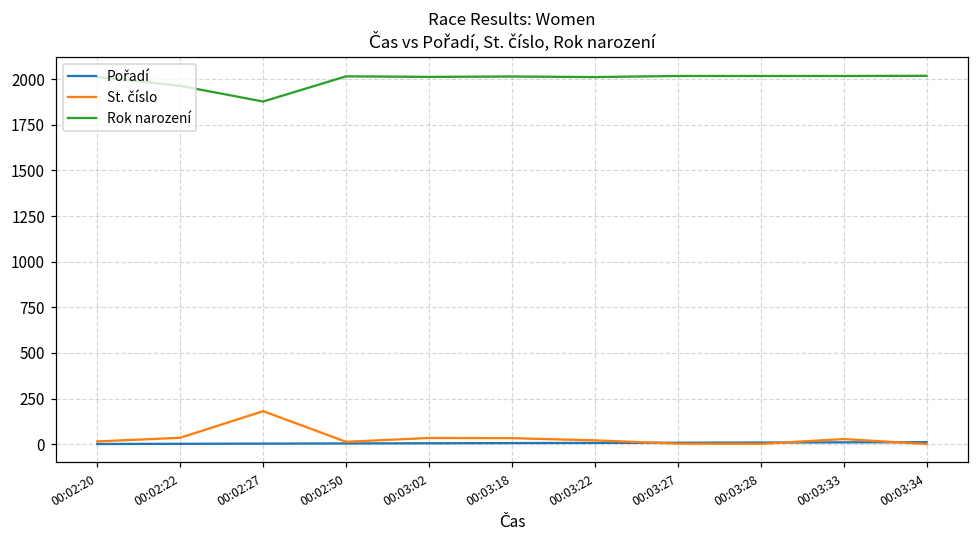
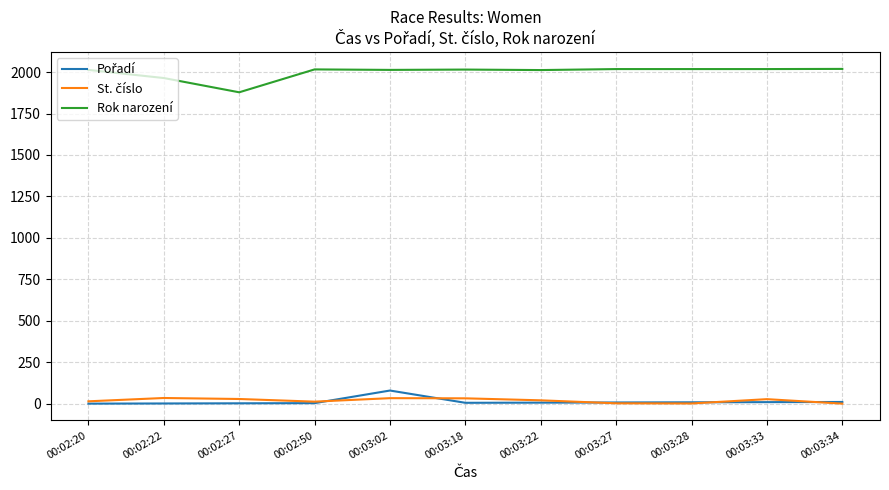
St. číslo, 00:02:27: 180 -> 30
Pořadí, 00:03:02: 10 -> 80
